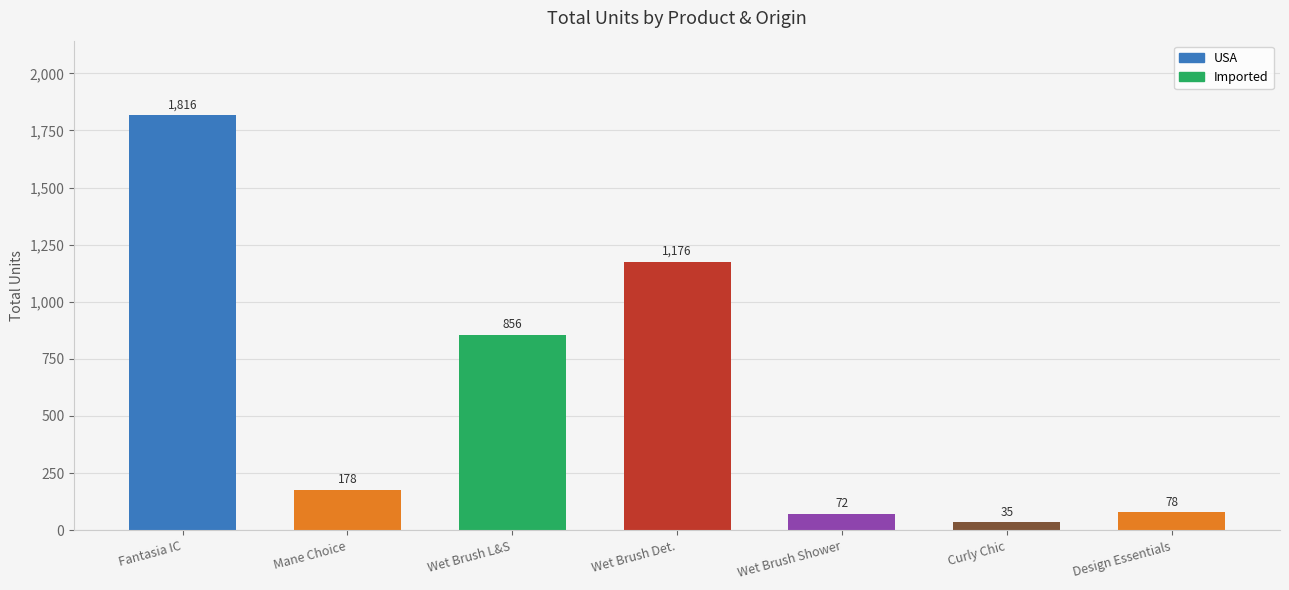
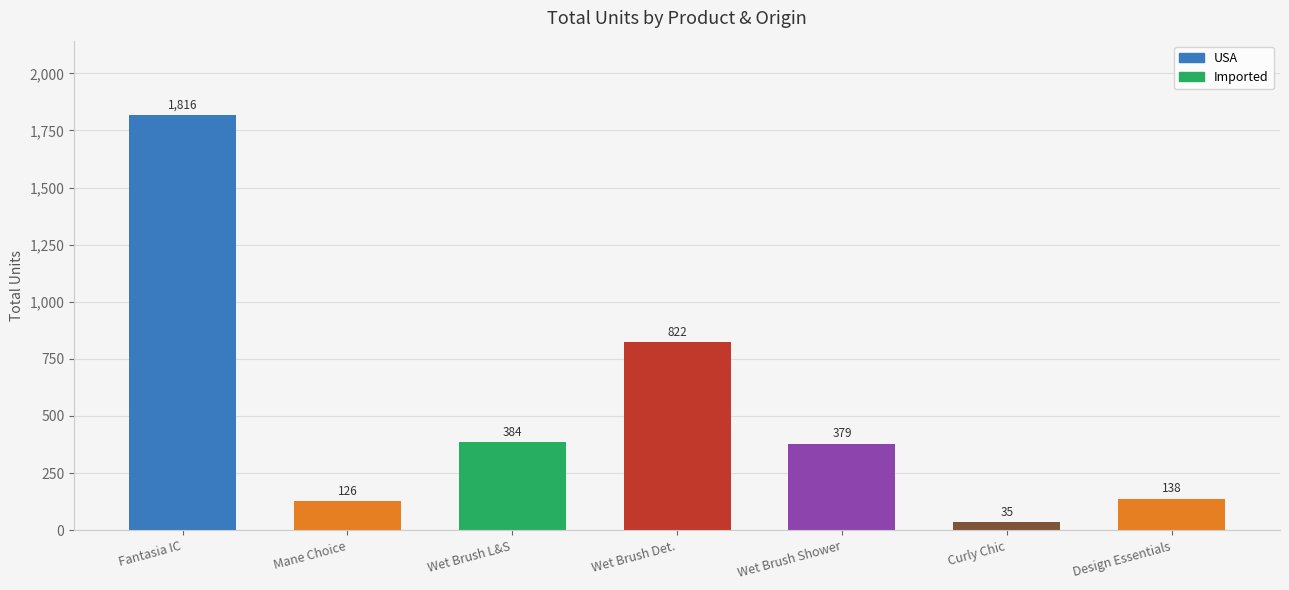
Mane Choice: 178 -> 126
Wet Brush L&S: 856 -> 384
Wet Brush Det.: 1,176 -> 822
Wet Brush Shower: 72 -> 379
Design Essentials: 78 -> 138
